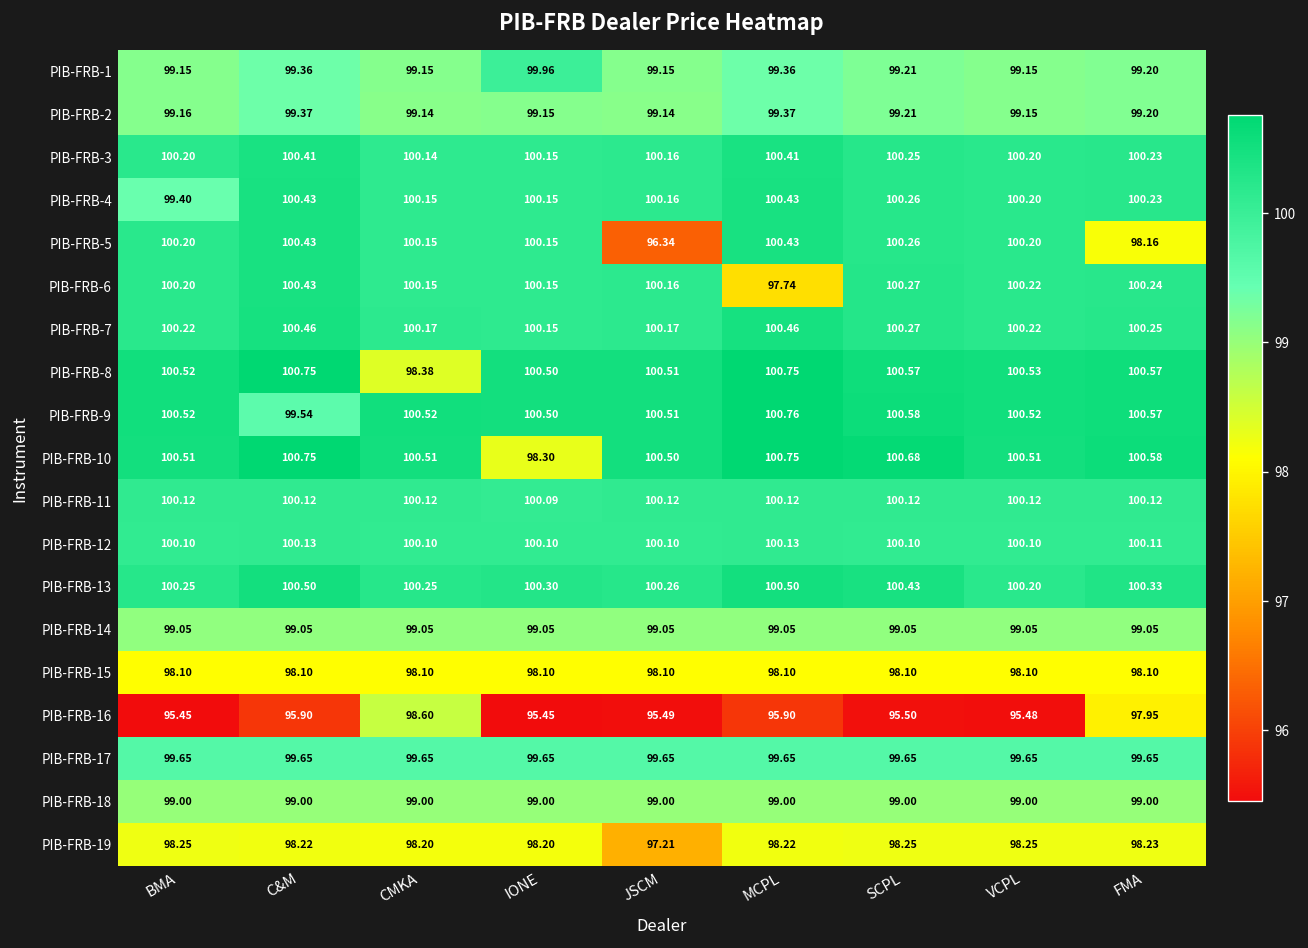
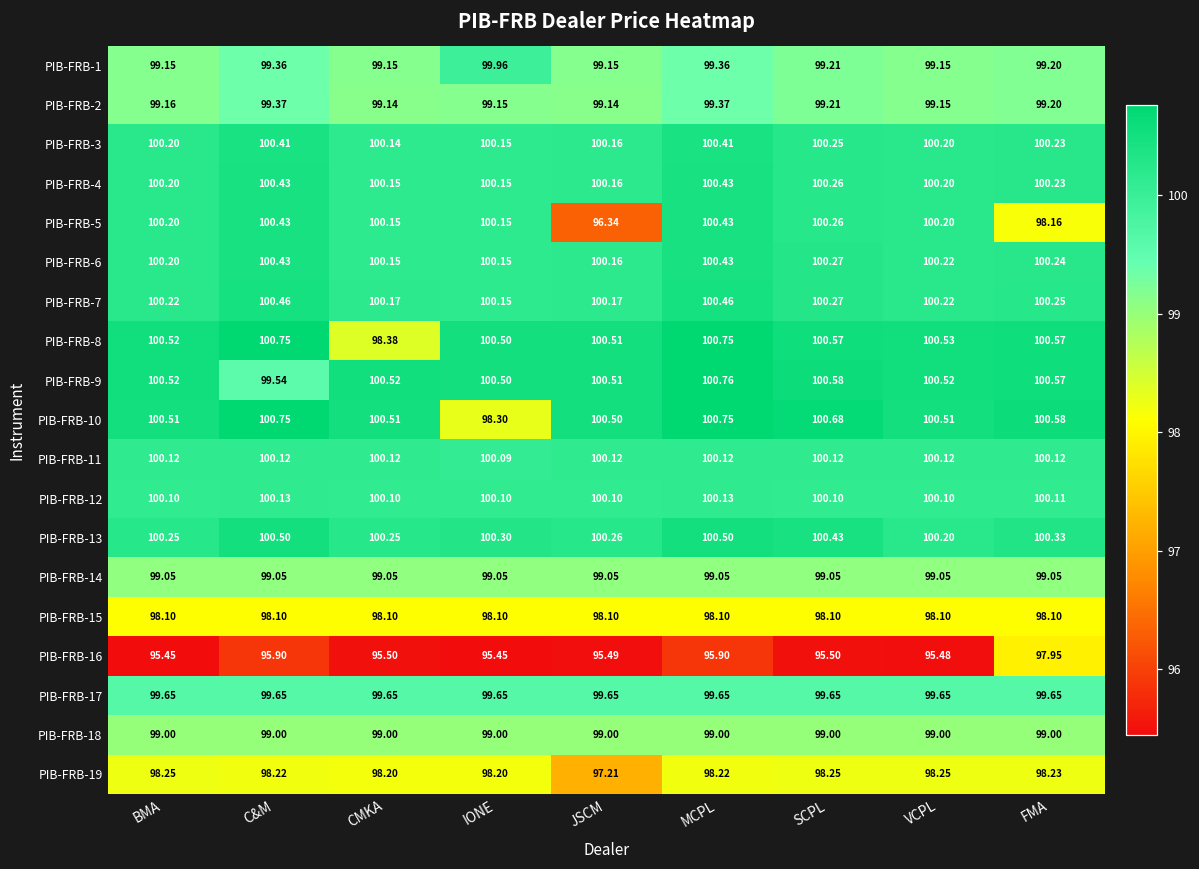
PIB-FRB-4, BMA: 99.40 -> 100.20
PIB-FRB-6, MCPL: 97.74 -> 100.43
PIB-FRB-16, CMKA: 98.60 -> 95.50
